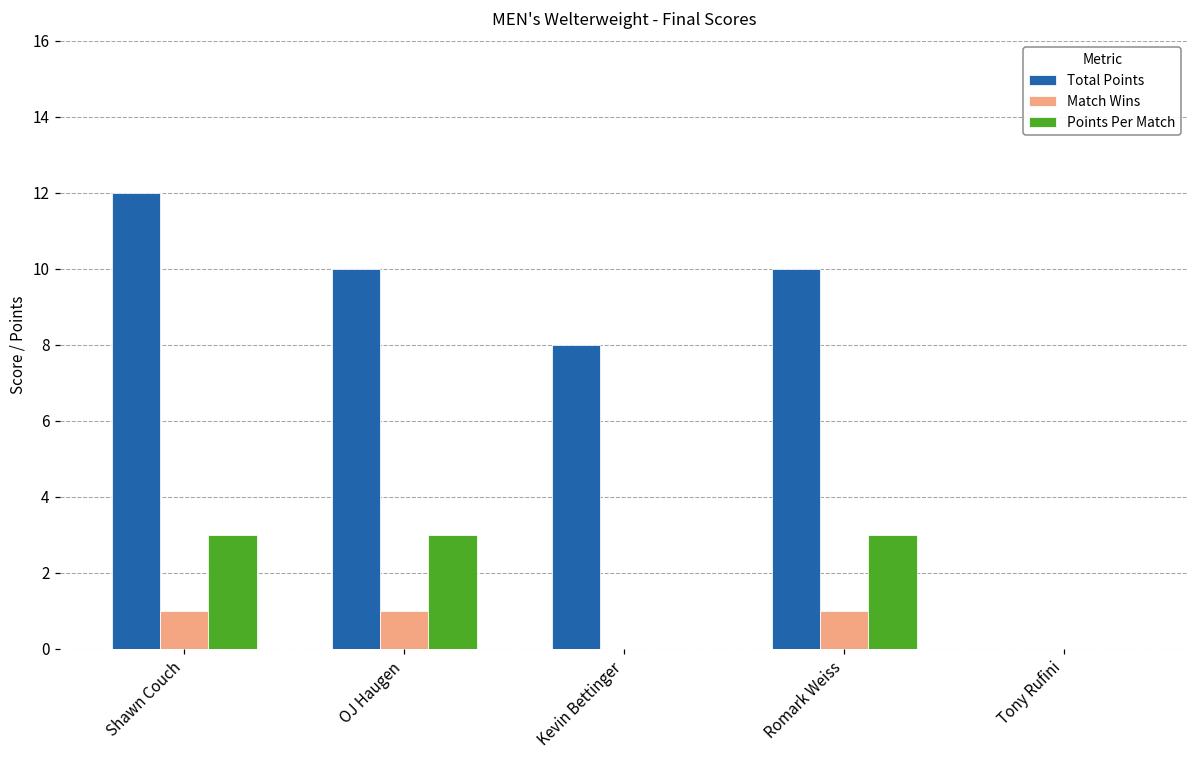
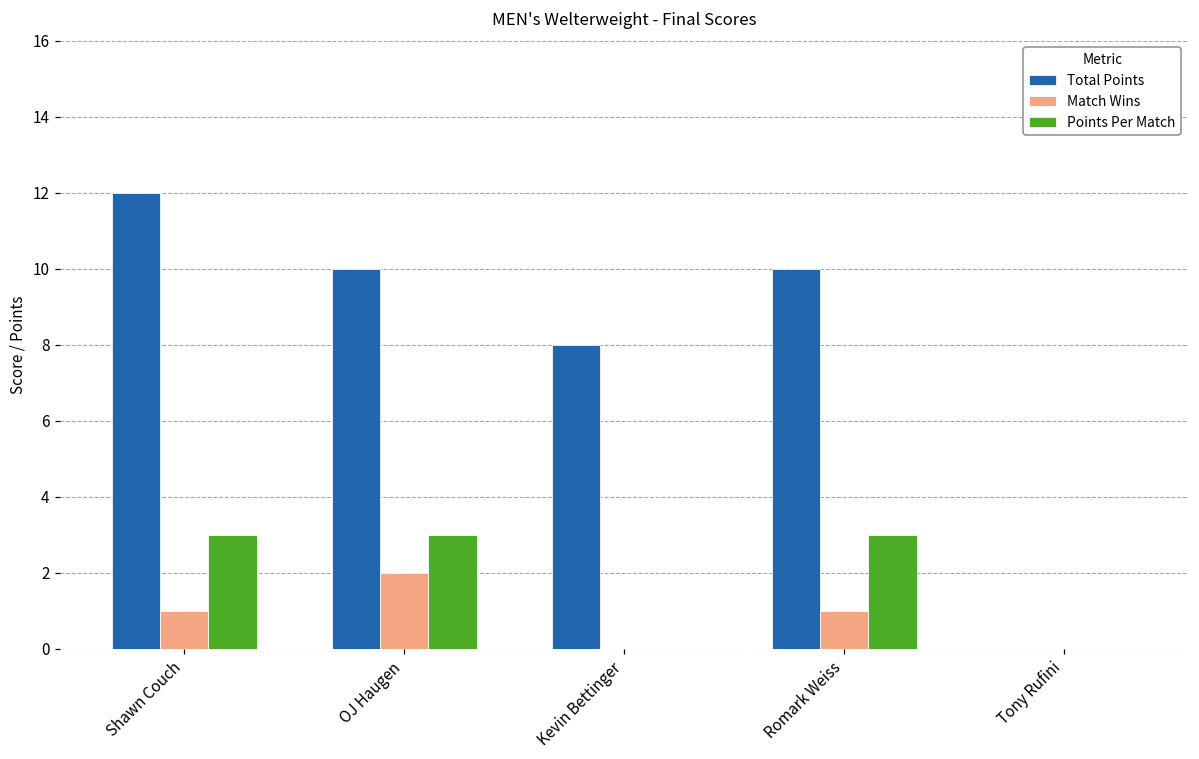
Match Wins, OJ Haugen: 1 -> 2
